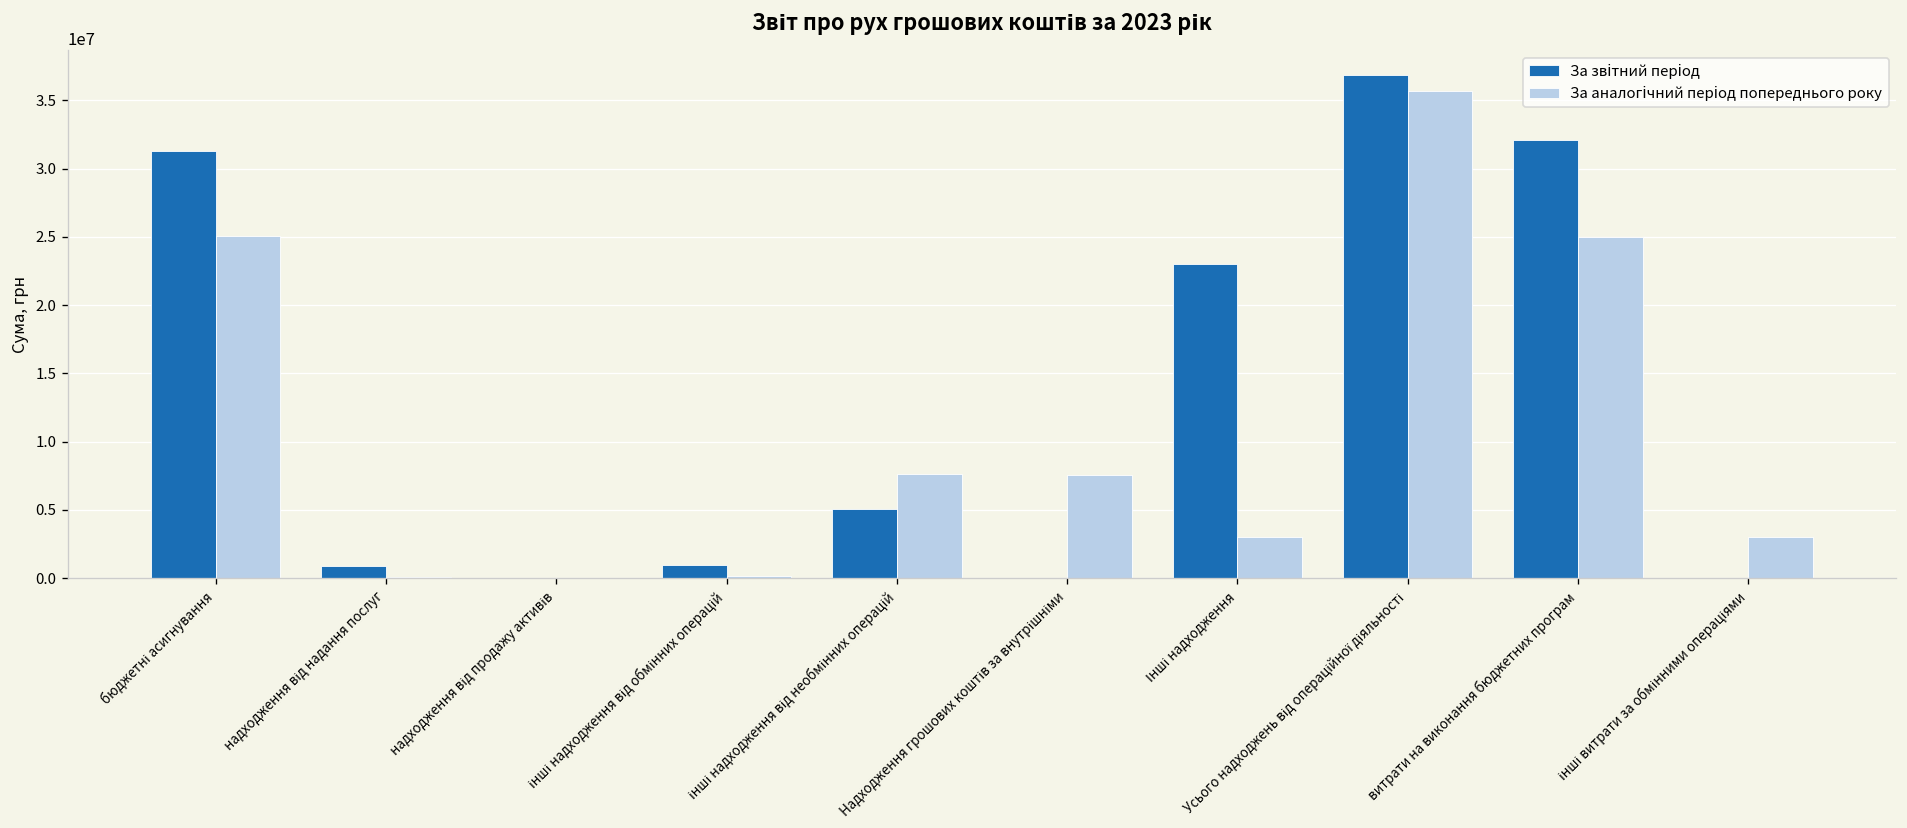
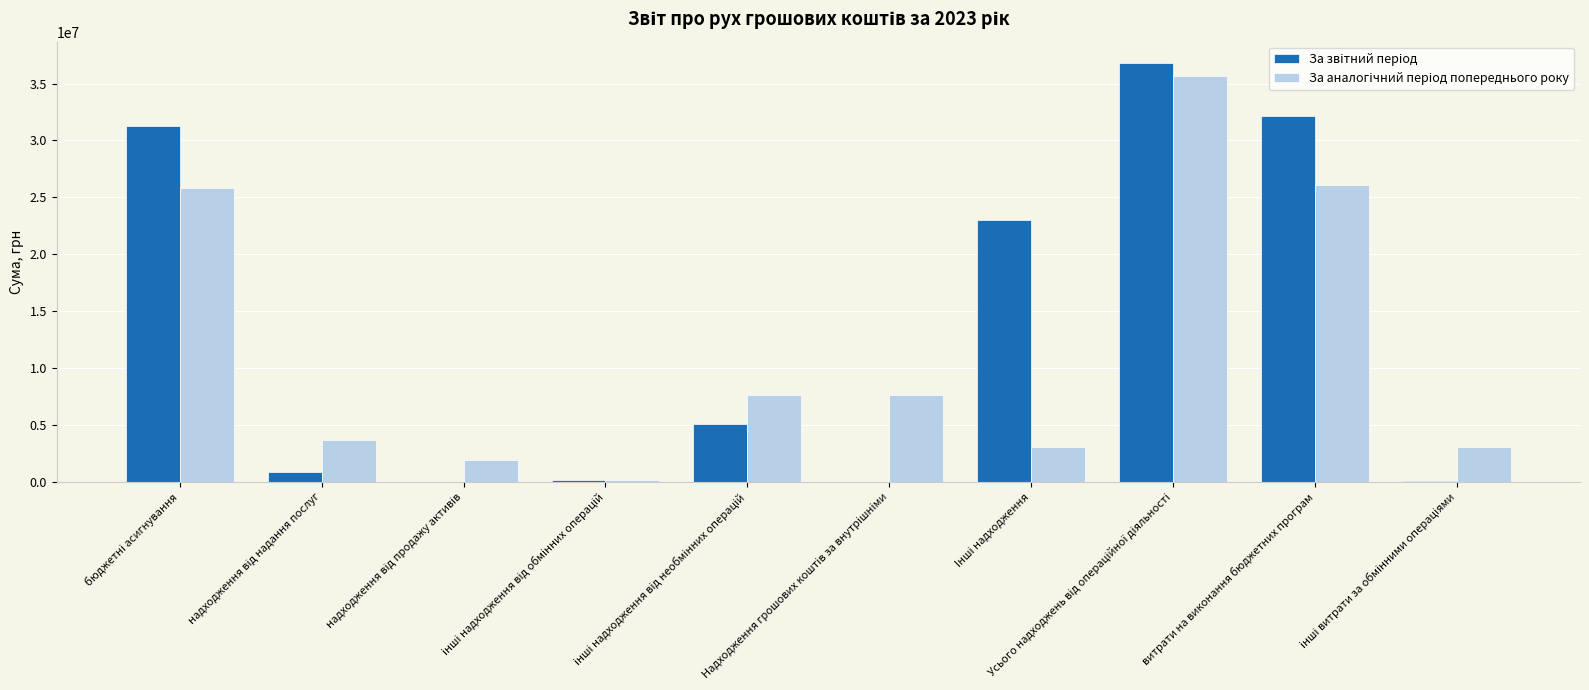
За аналогічний період попереднього року, бюджетні асигнування: 25100000 -> 25800000
За аналогічний період попереднього року, надходження від надання послуг: 100000 -> 3600000
За аналогічний період попереднього року, надходження від продажу активів: 0 -> 1900000
За звітний період, інші надходження від обмінних операцій: 1000000 -> 200000
За аналогічний період попереднього року, витрати на виконання бюджетних програм: 25000000 -> 26100000
